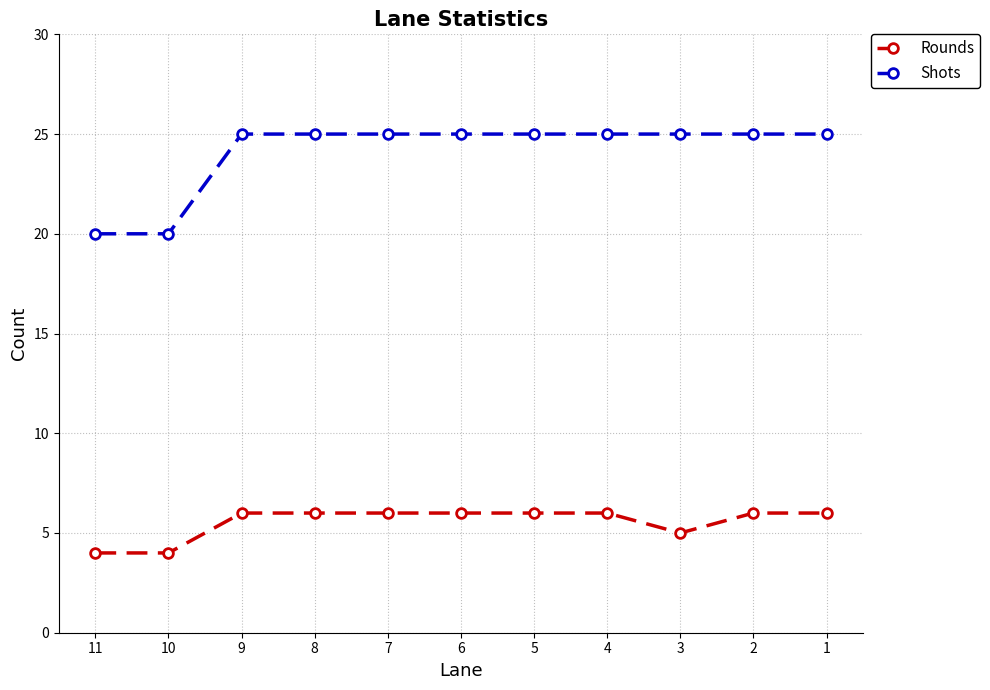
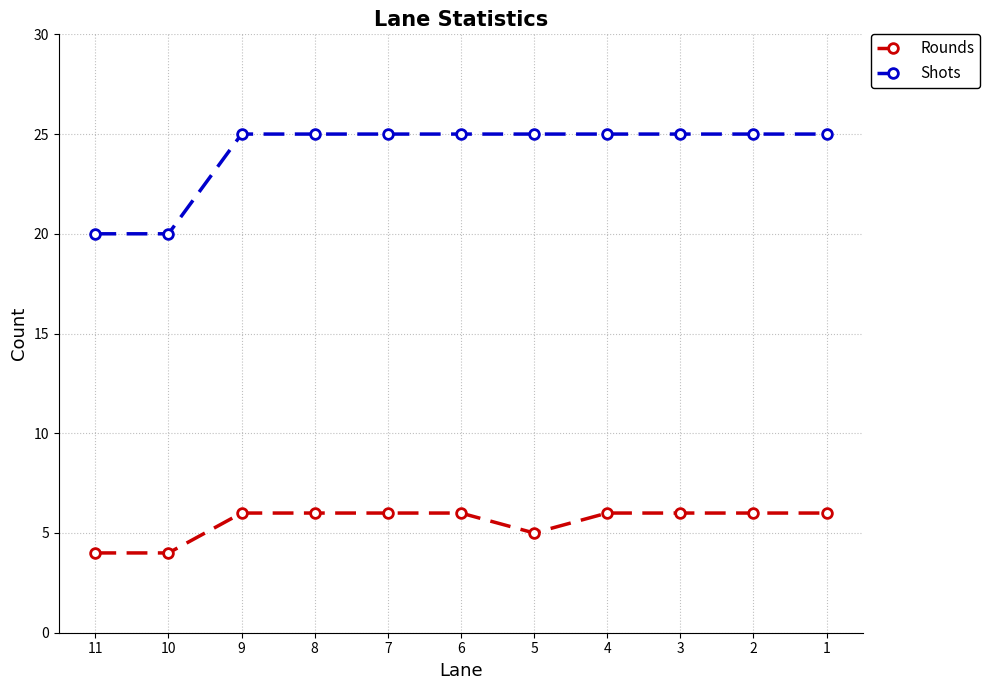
Rounds, 5: 6 -> 5
Rounds, 3: 5 -> 6
